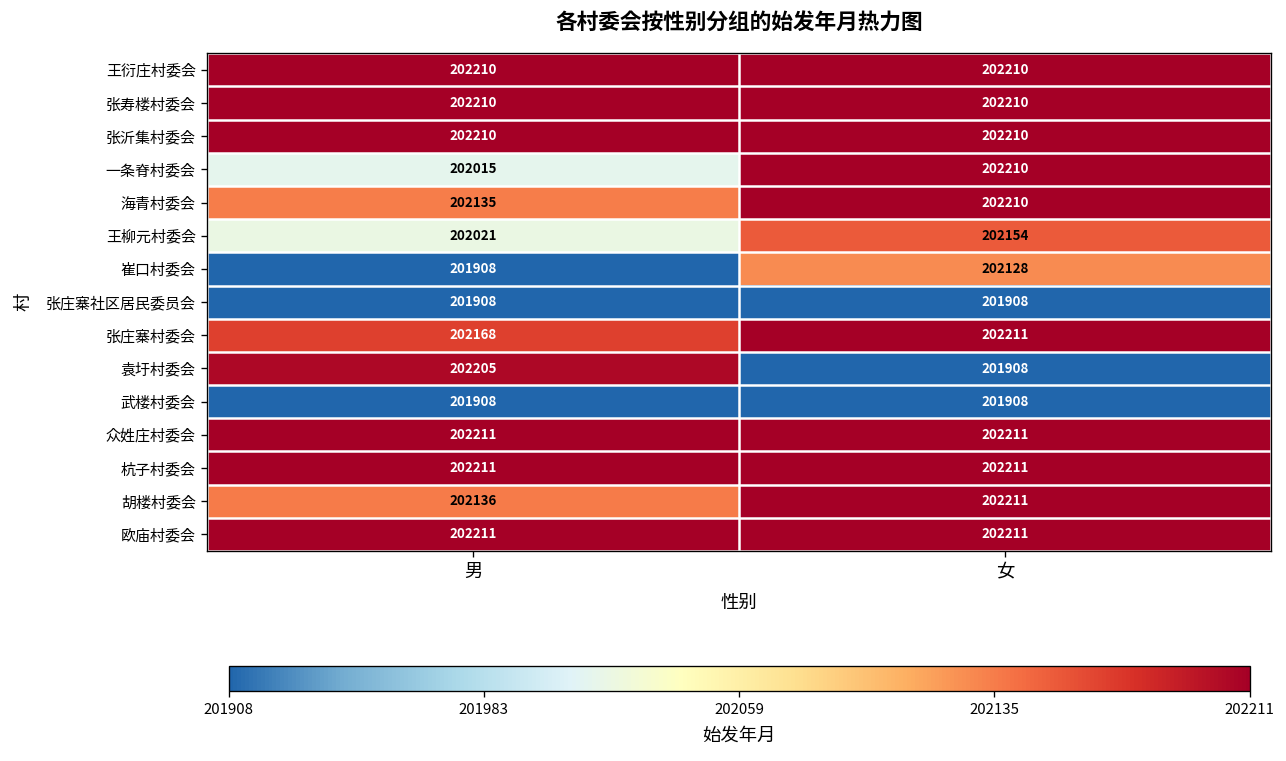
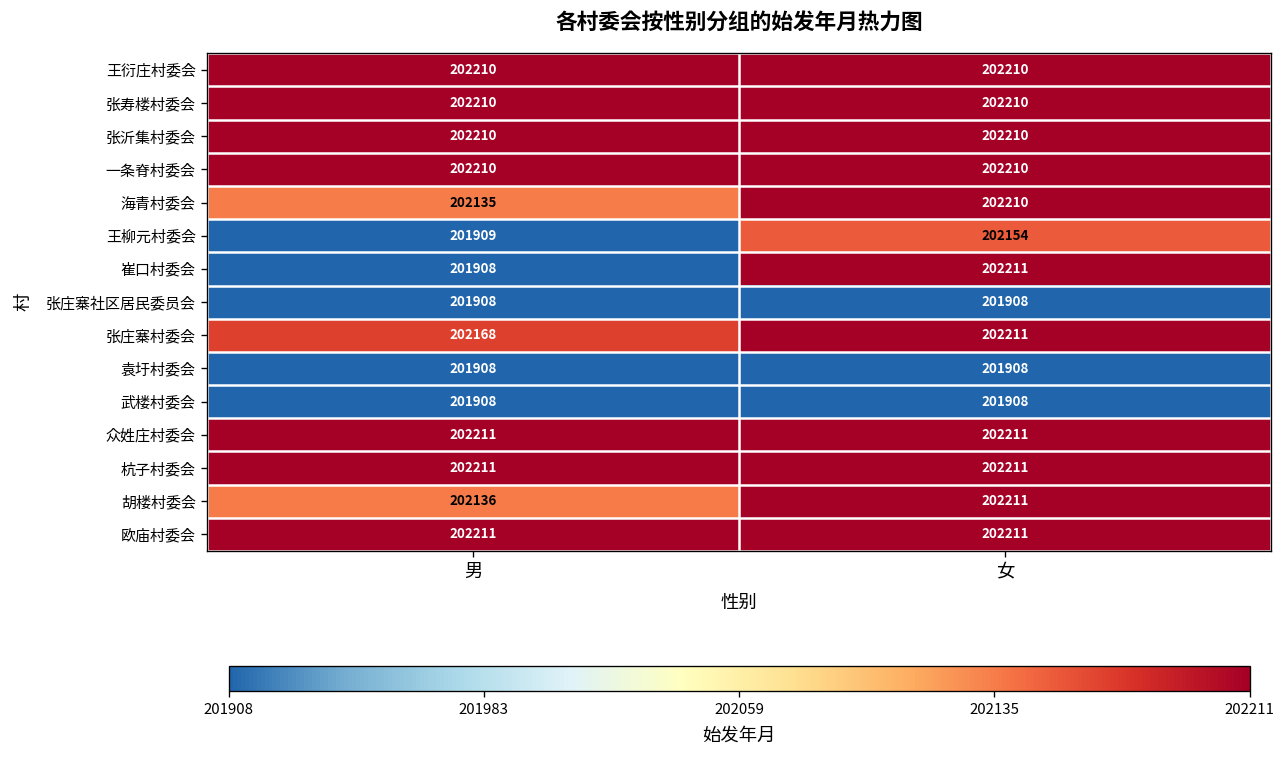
一条脊村委会, 男: 202015 -> 202210
王柳元村委会, 男: 202021 -> 201909
崔口村委会, 女: 202128 -> 202211
袁圩村委会, 男: 202205 -> 201908
